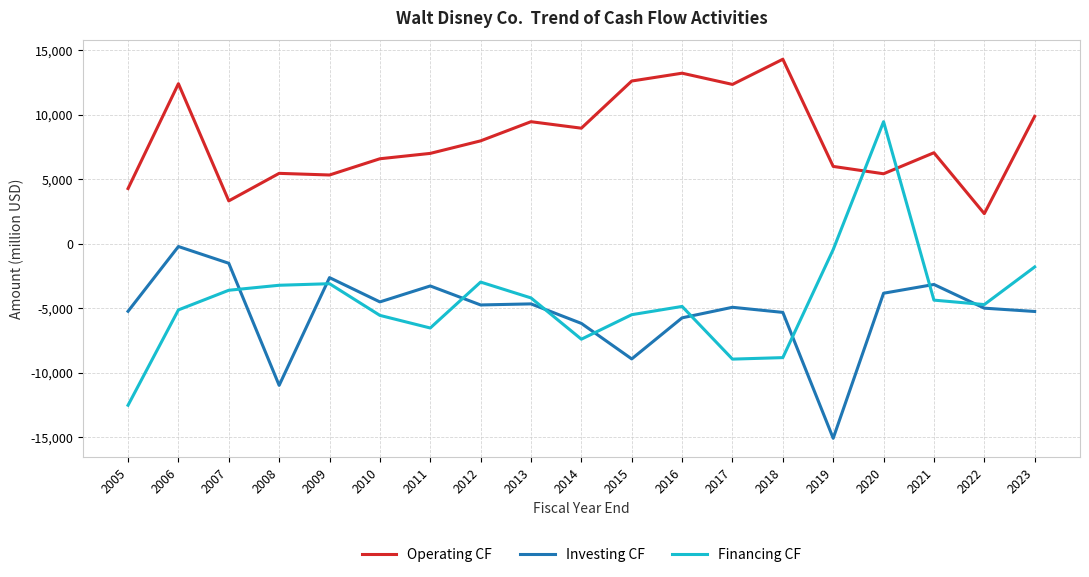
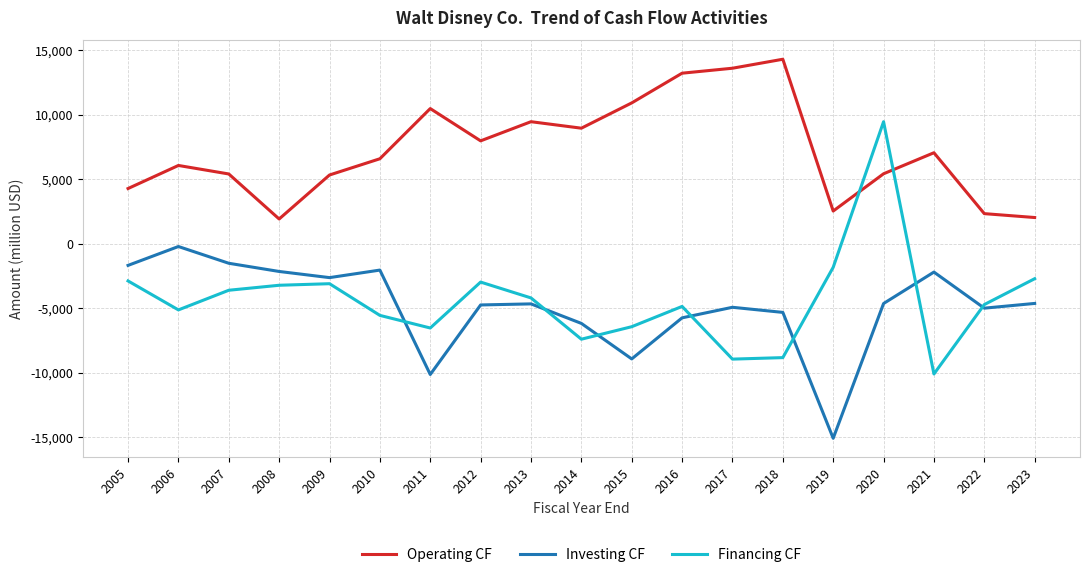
Investing CF, 2005: -5,200 -> -1,700
Financing CF, 2005: -12,500 -> -2,900
Operating CF, 2006: 12,400 -> 6,100
Operating CF, 2007: 3,300 -> 5,400
Operating CF, 2008: 5,400 -> 1,900
Investing CF, 2008: -11,000 -> -2,200
Investing CF, 2010: -4,500 -> -2,100
Operating CF, 2011: 7,000 -> 10,500
Investing CF, 2011: -3,300 -> -10,200
Operating CF, 2015: 12,600 -> 10,900
Financing CF, 2015: -5,500 -> -6,400
Operating CF, 2017: 12,300 -> 13,600
Operating CF, 2019: 6,000 -> 2,500
Financing CF, 2019: -500 -> -1,800
Investing CF, 2020: -3,900 -> -4,600
Investing CF, 2021: -3,200 -> -2,200
Financing CF, 2021: -4,400 -> -10,100
Operating CF, 2023: 9,900 -> 2,000
Investing CF, 2023: -5,300 -> -4,600
Financing CF, 2023: -1,800 -> -2,700
